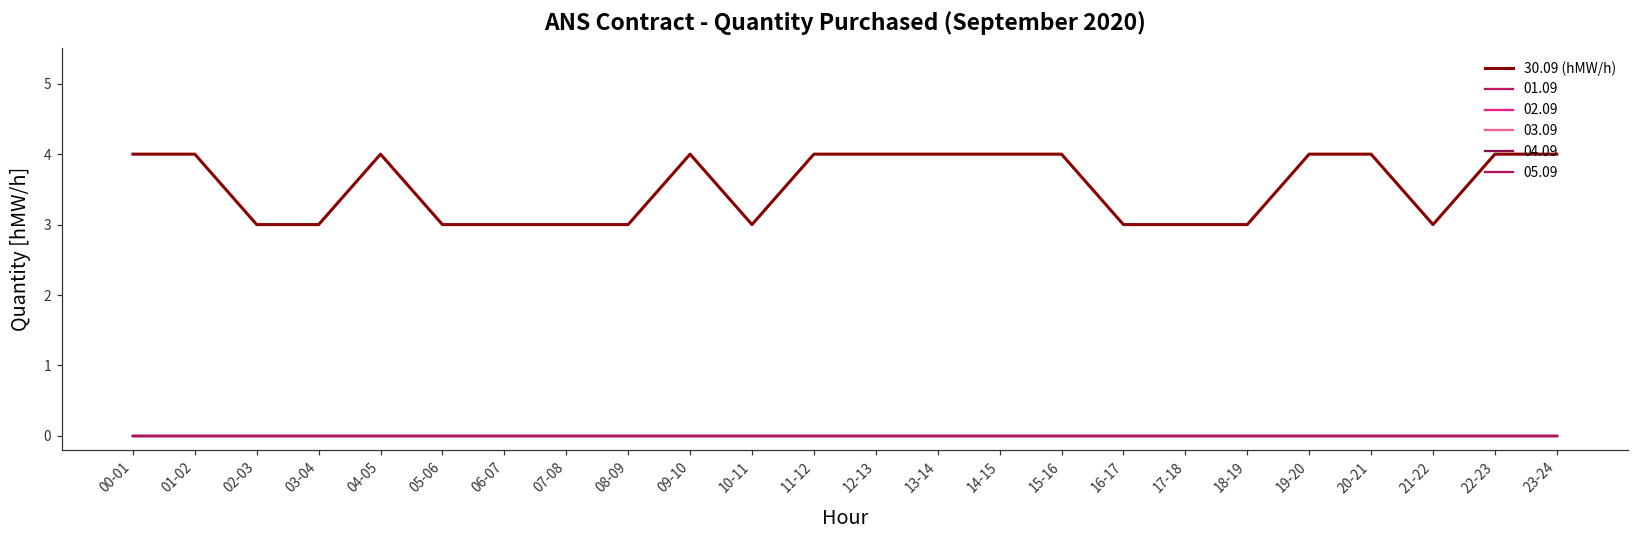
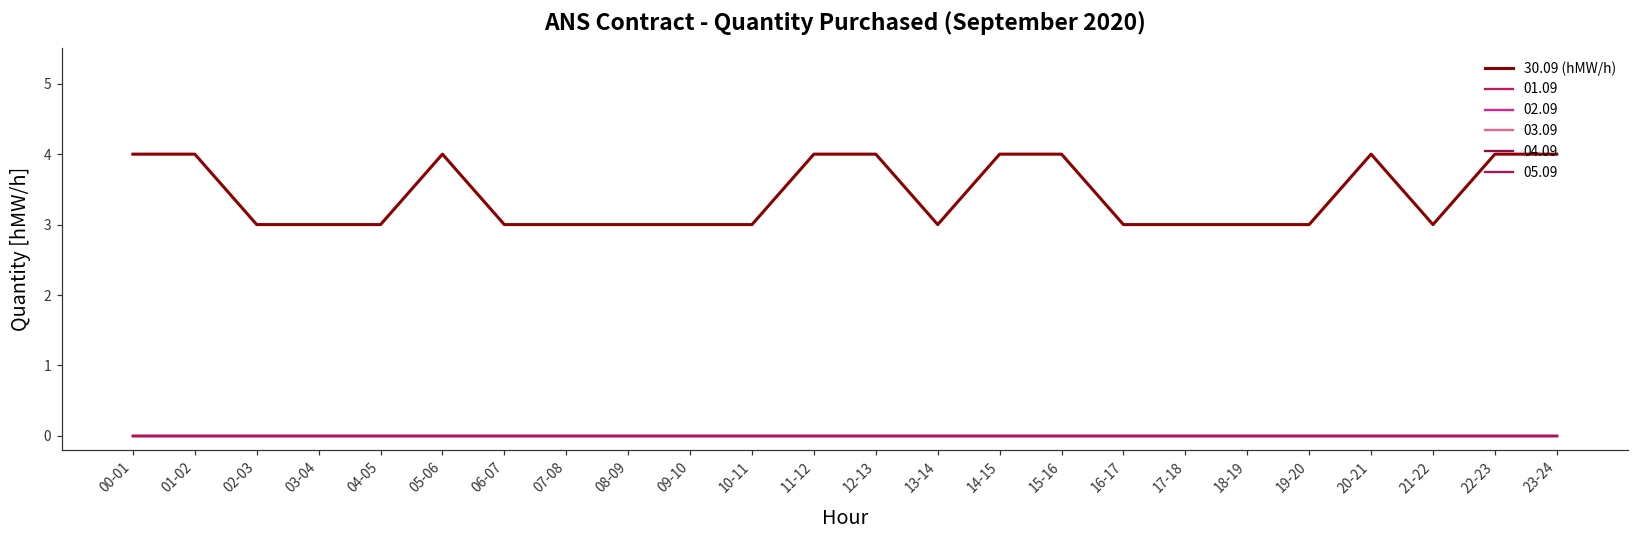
30.09 (hMW/h), 04-05: 4 -> 3
30.09 (hMW/h), 05-06: 3 -> 4
30.09 (hMW/h), 09-10: 4 -> 3
30.09 (hMW/h), 13-14: 4 -> 3
30.09 (hMW/h), 19-20: 4 -> 3
